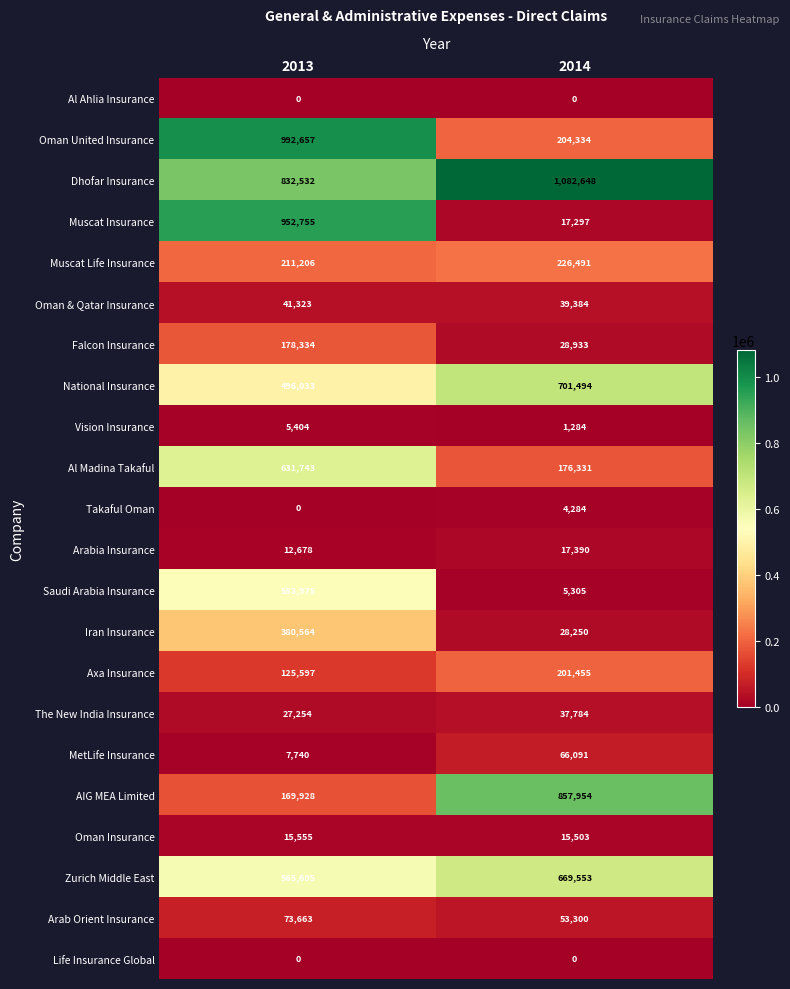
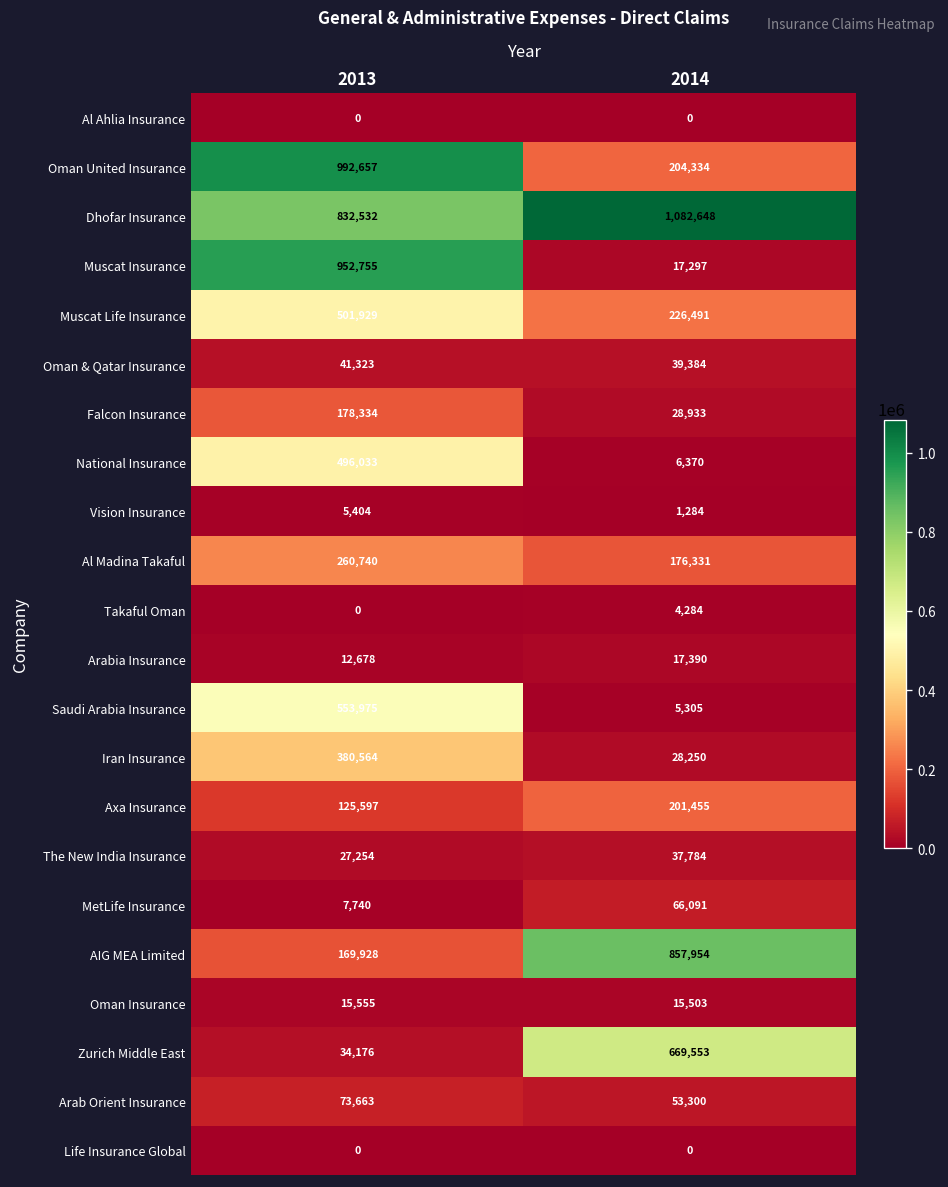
Muscat Life Insurance, 2013: 211,206 -> 501,929
National Insurance, 2014: 701,494 -> 6,370
Al Madina Takaful, 2013: 631,743 -> 260,740
Zurich Middle East, 2013: 565,605 -> 34,176
